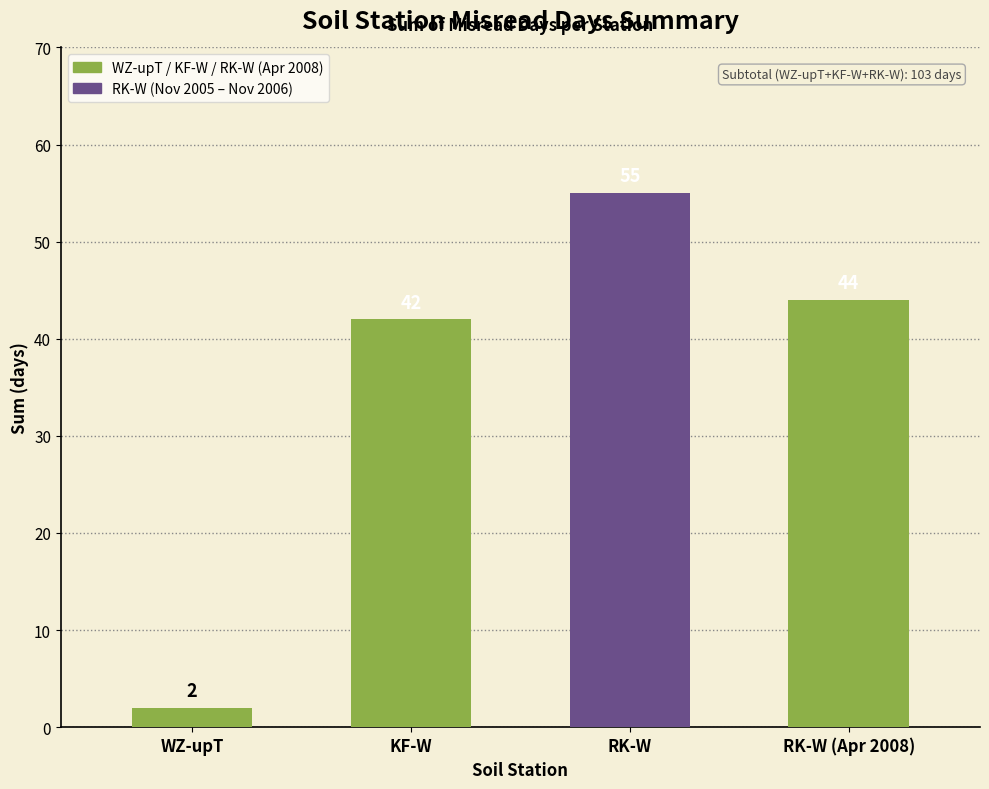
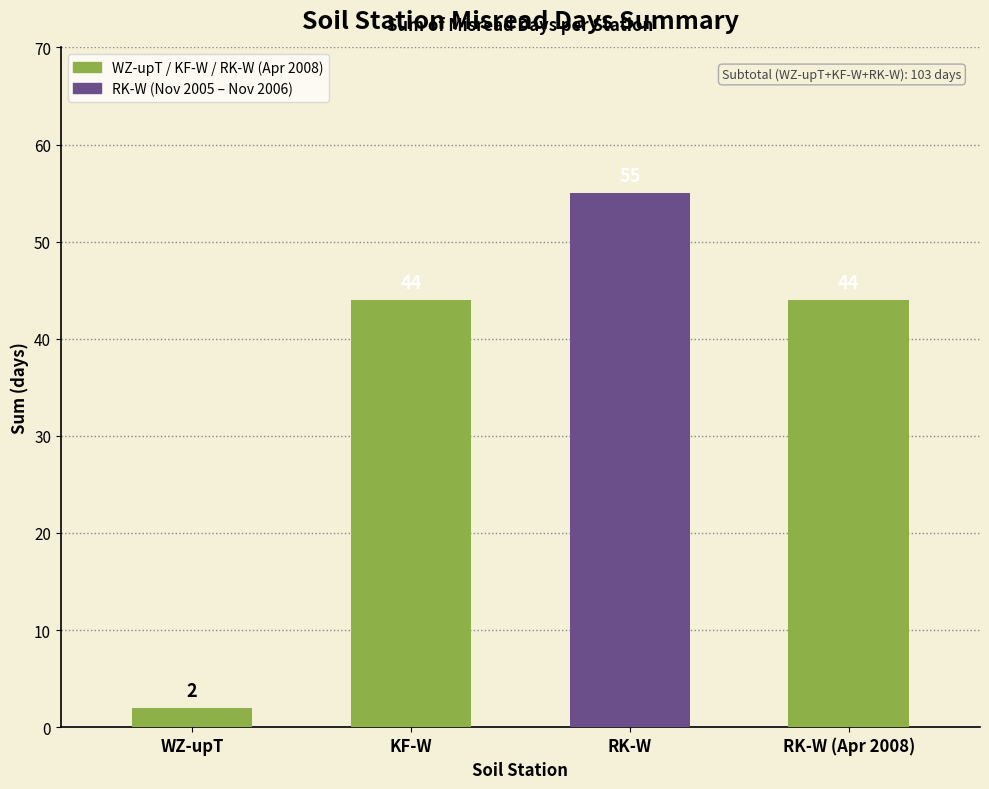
KF-W: 42 -> 44
